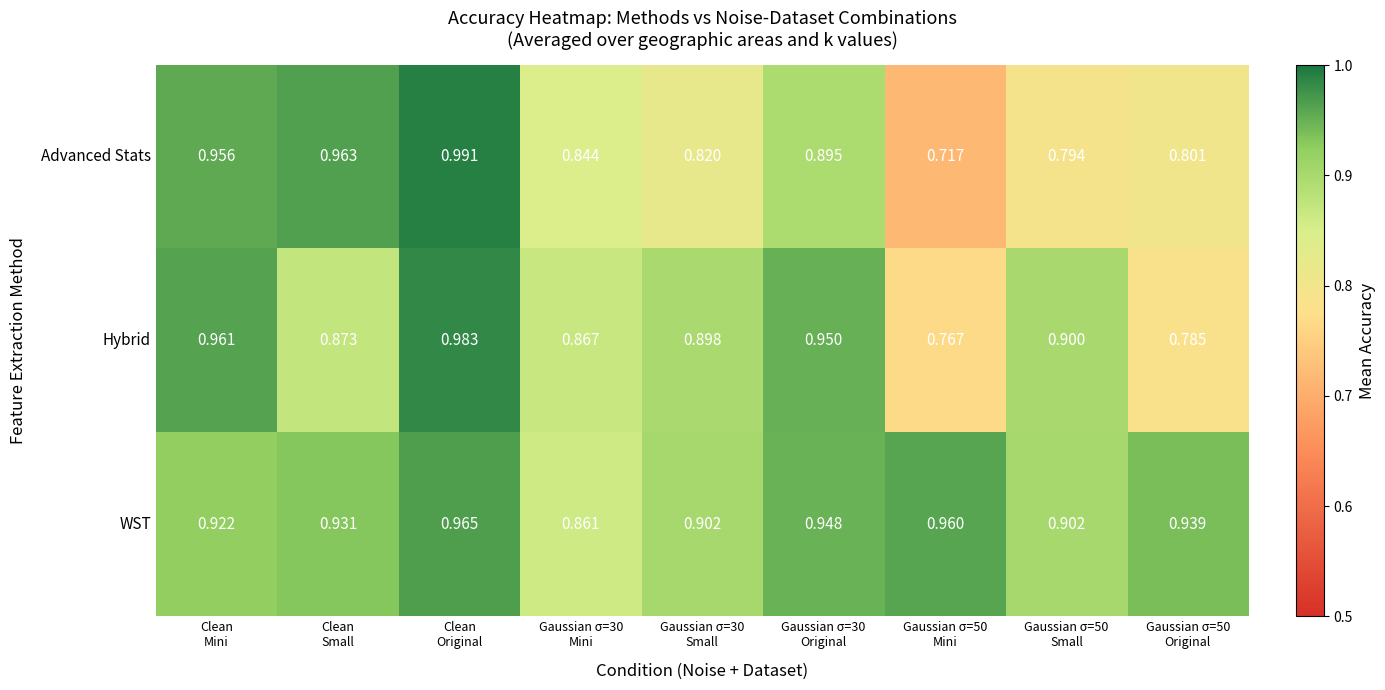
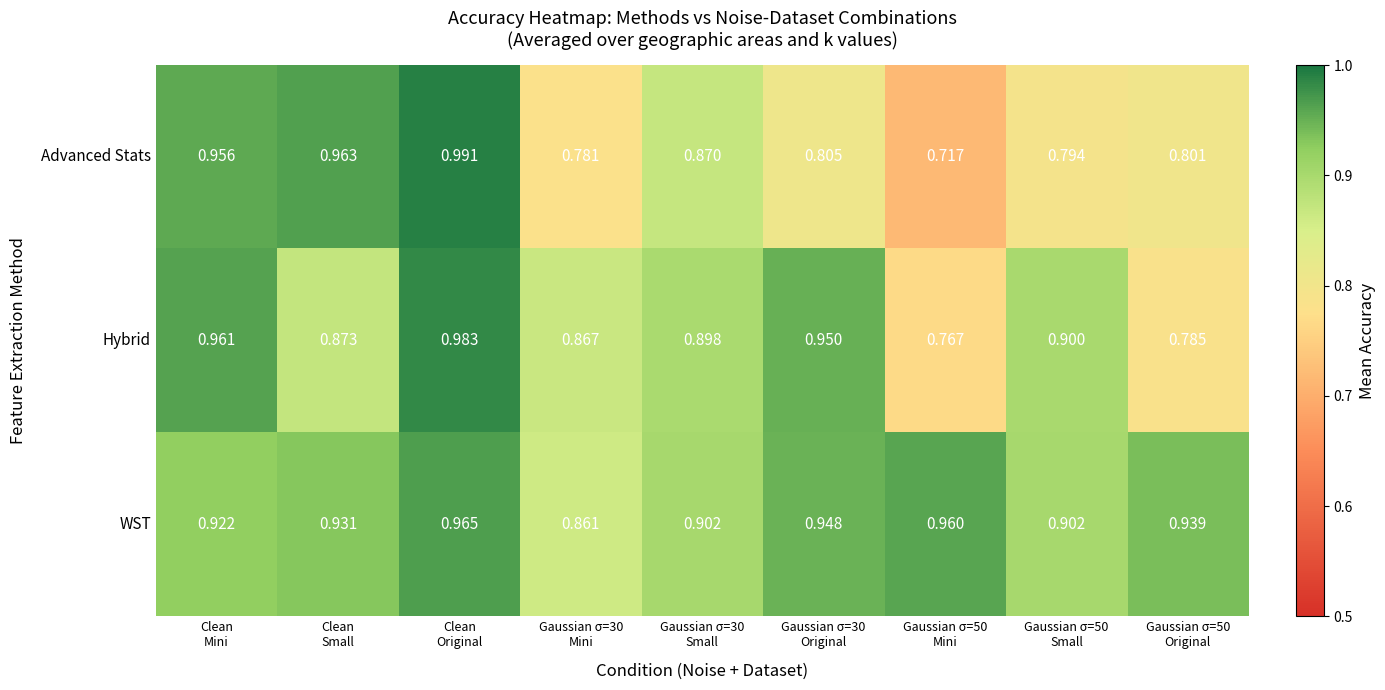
Advanced Stats, Gaussian σ=30 Mini: 0.844 -> 0.781
Advanced Stats, Gaussian σ=30 Small: 0.820 -> 0.870
Advanced Stats, Gaussian σ=30 Original: 0.895 -> 0.805
